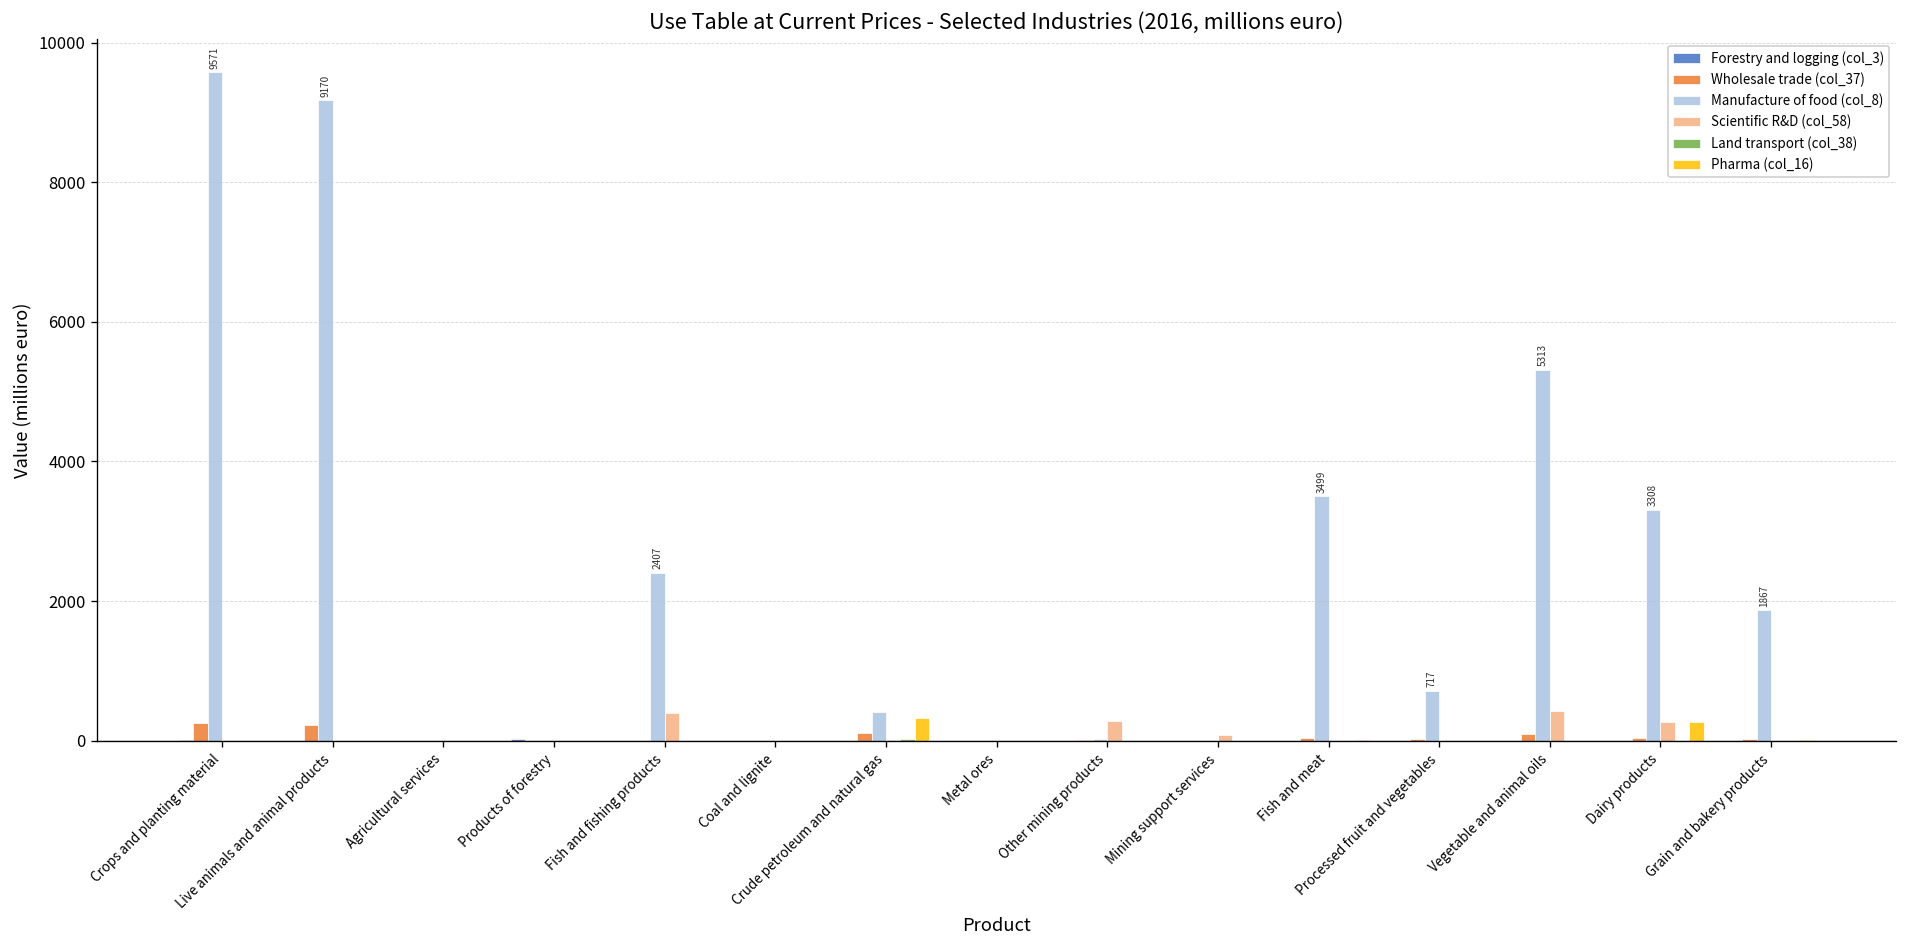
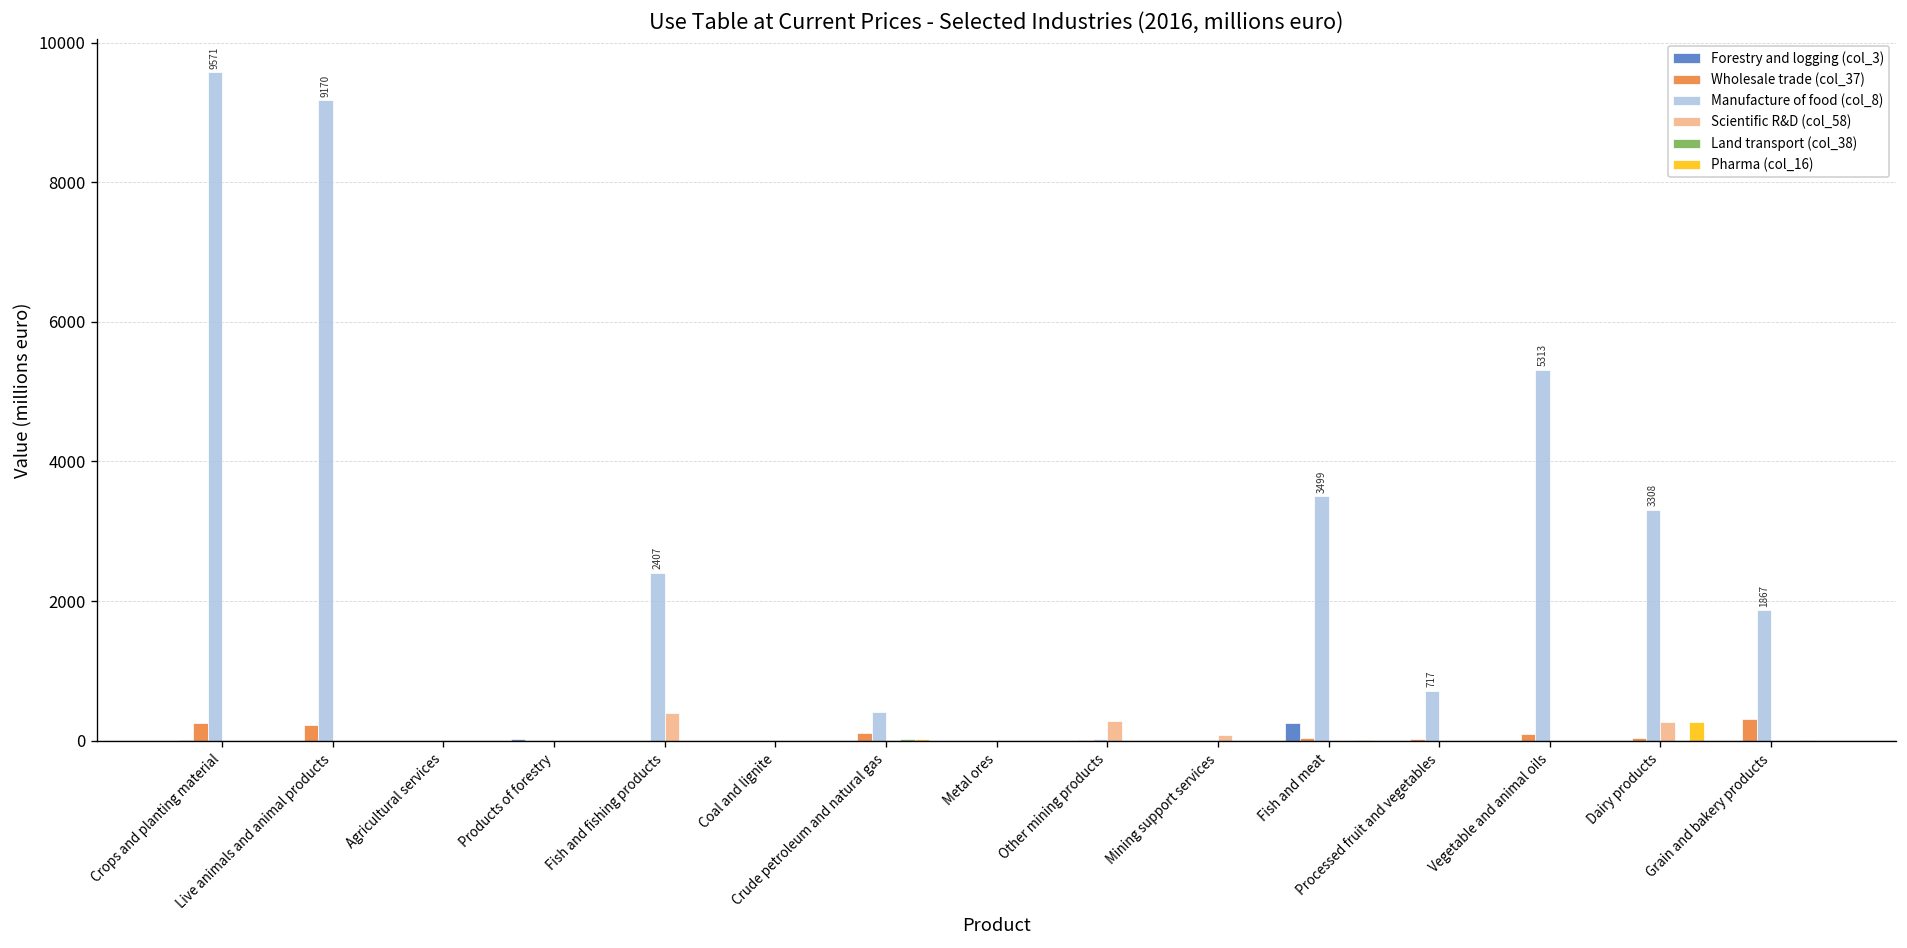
Pharma (col_16), Crude petroleum and natural gas: 300 -> 0
Forestry and logging (col_3), Fish and meat: 0 -> 300
Scientific R&D (col_58), Vegetable and animal oils: 400 -> 0
Wholesale trade (col_37), Grain and bakery products: 0 -> 300
